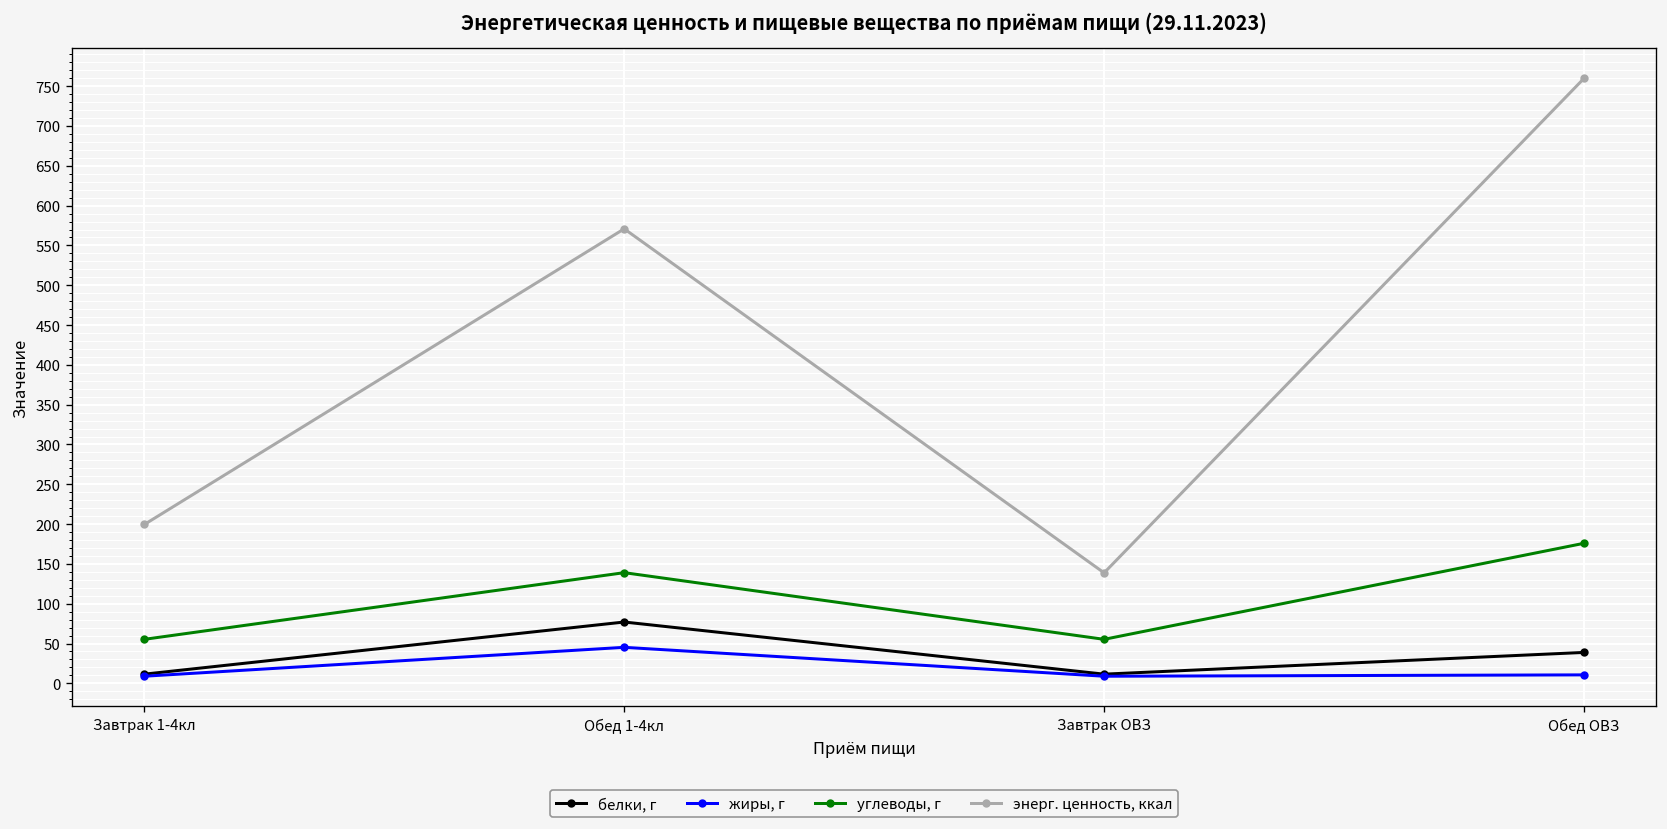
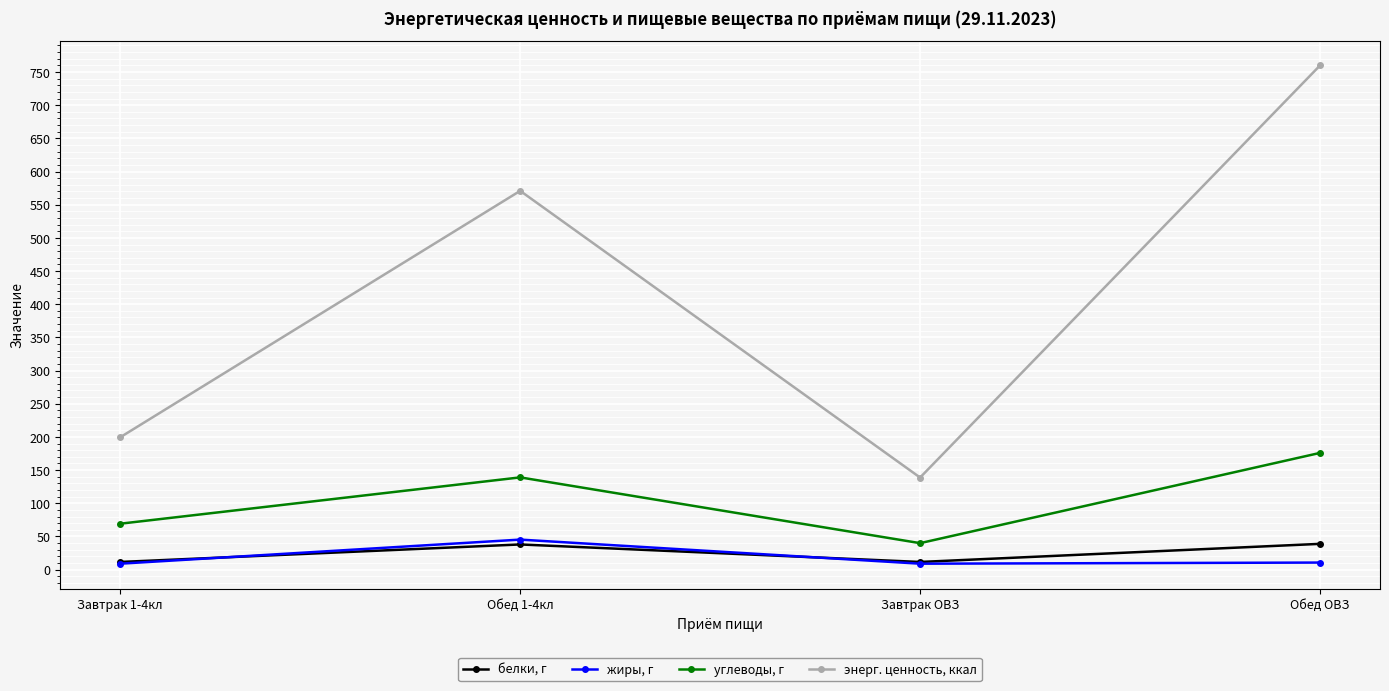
углеводы, г, Завтрак 1-4кл: 60 -> 70
белки, г, Обед 1-4кл: 80 -> 40
углеводы, г, Завтрак ОВЗ: 60 -> 40
